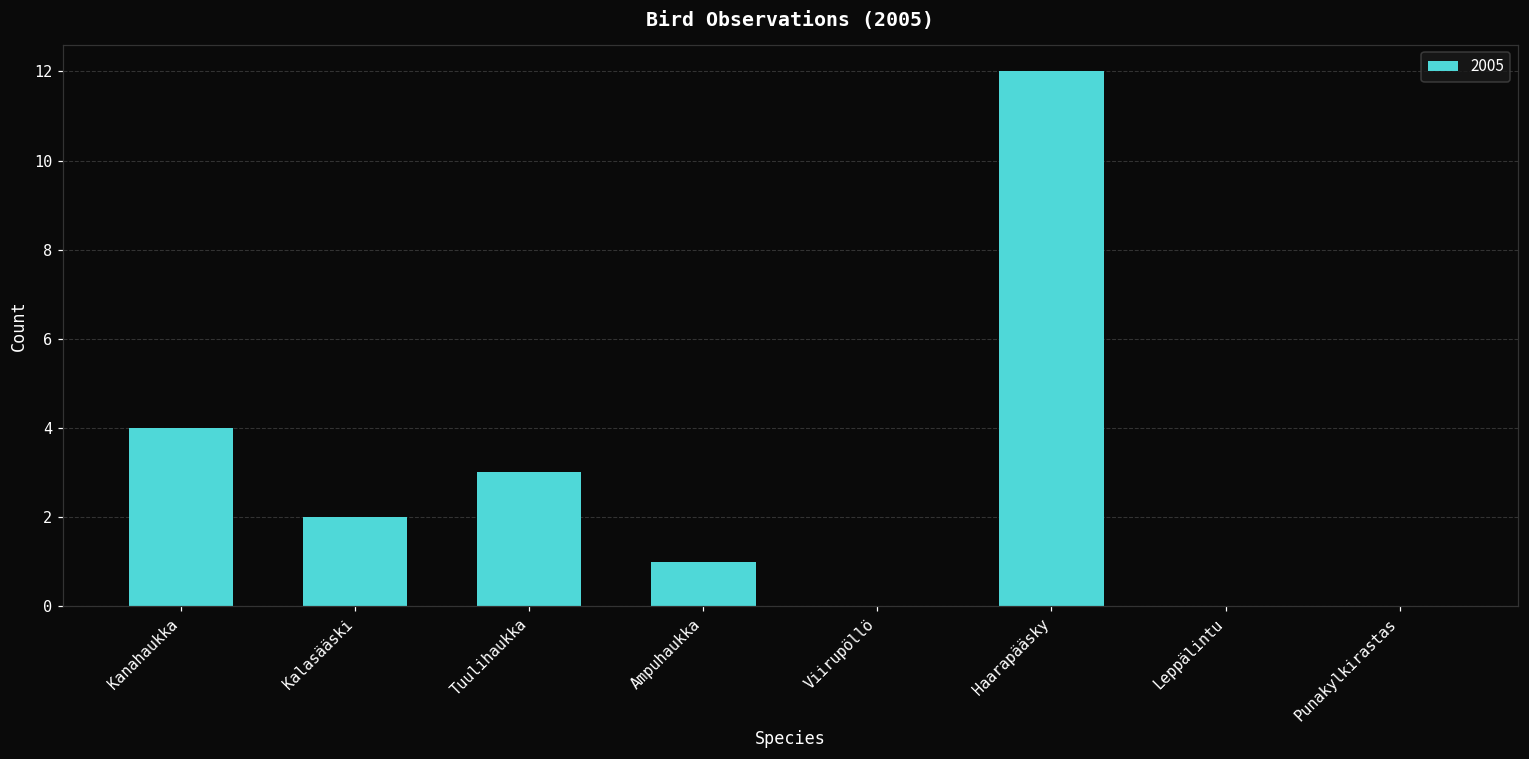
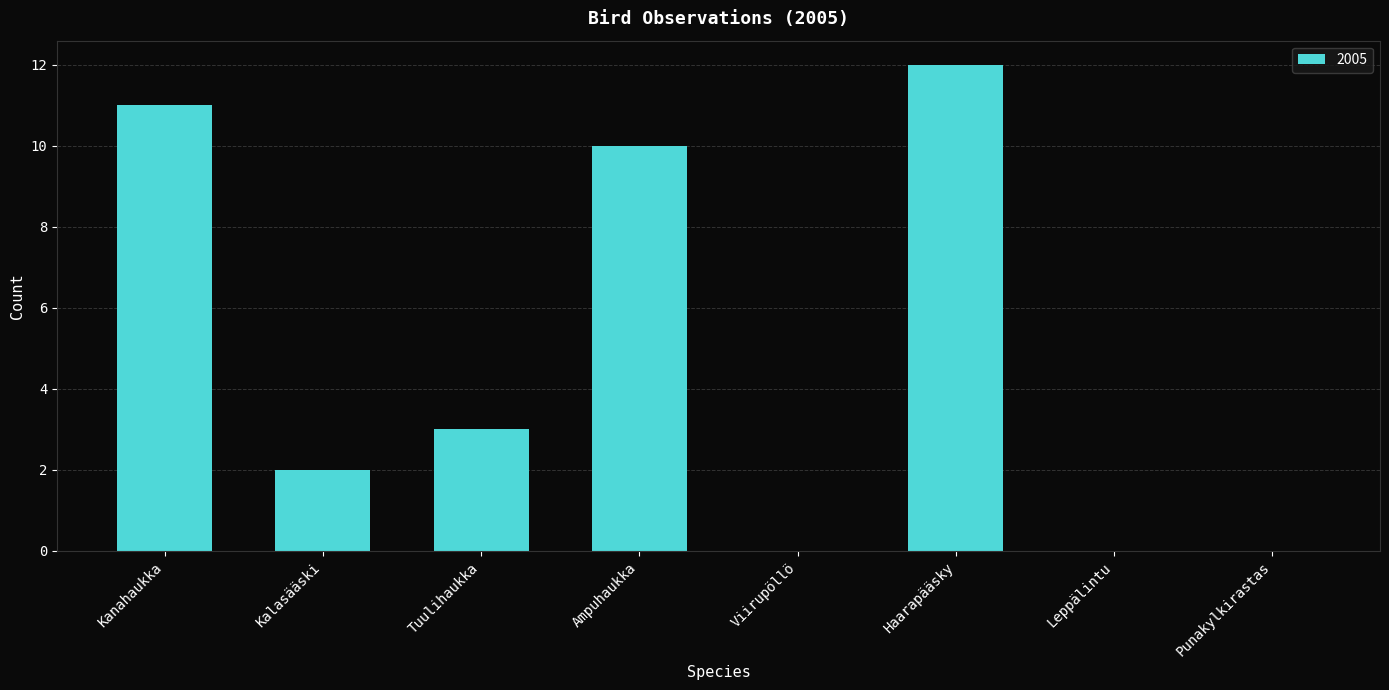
Kanahaukka: 4 -> 11
Ampuhaukka: 1 -> 10
